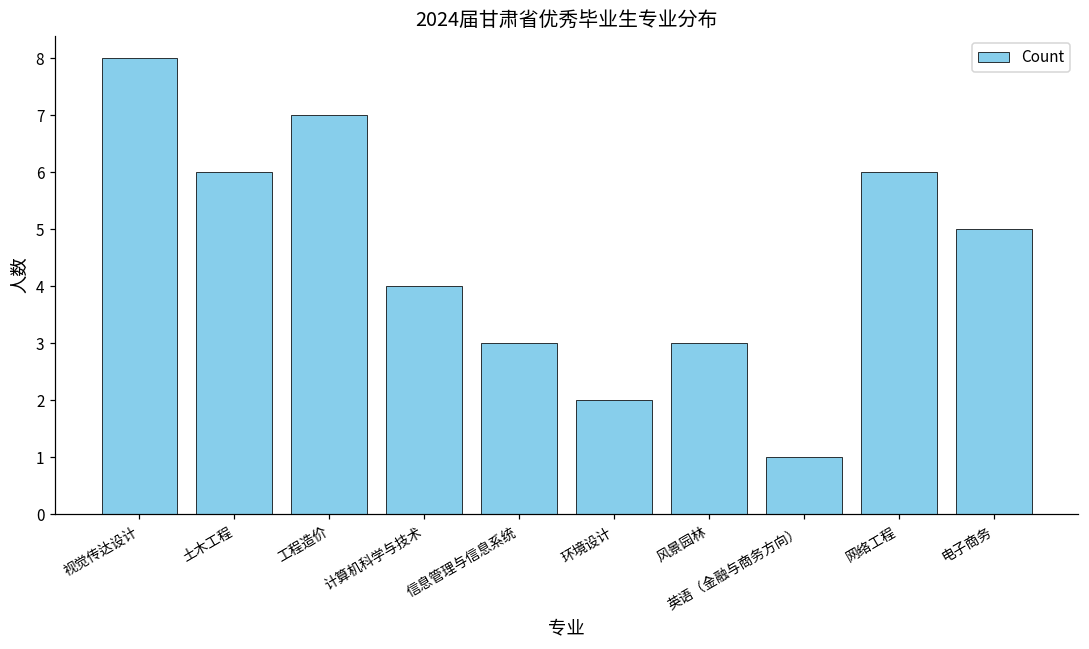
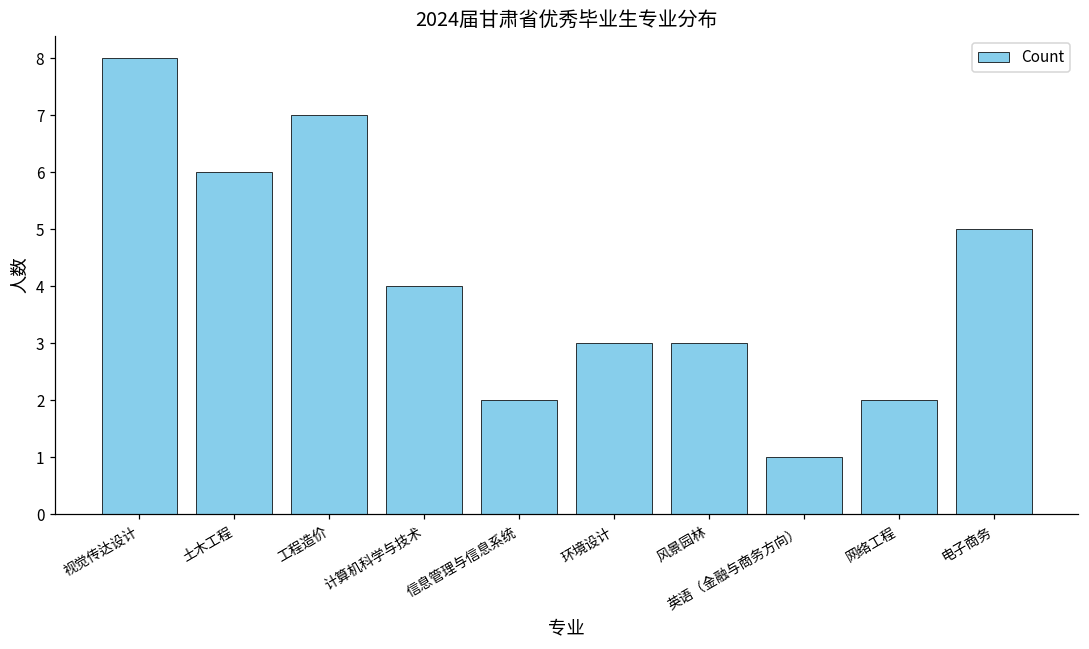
信息管理与信息系统: 3 -> 2
环境设计: 2 -> 3
网络工程: 6 -> 2
